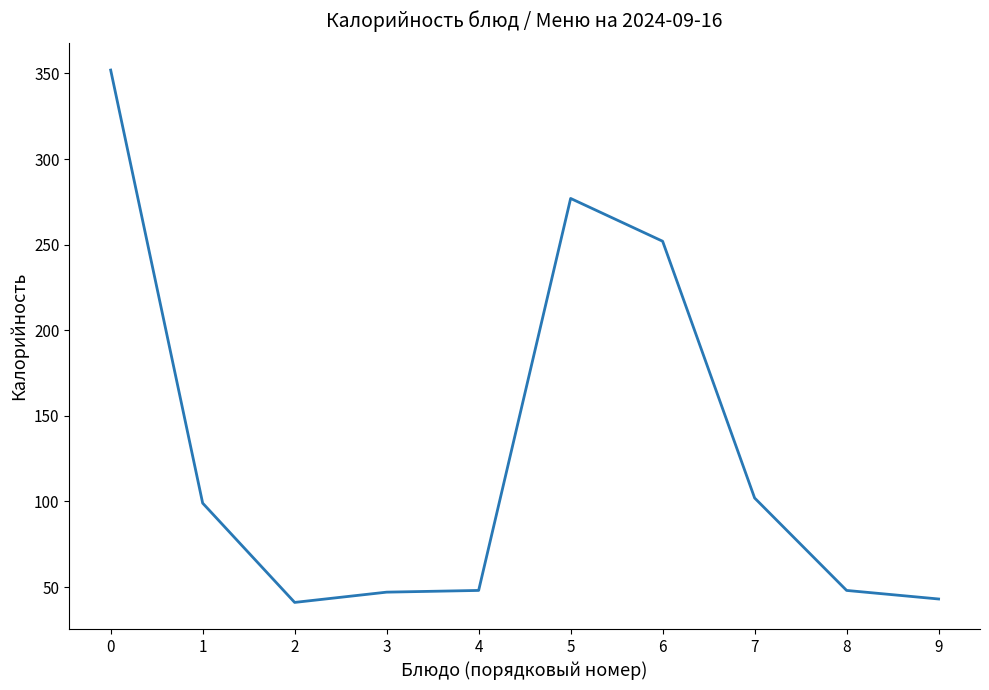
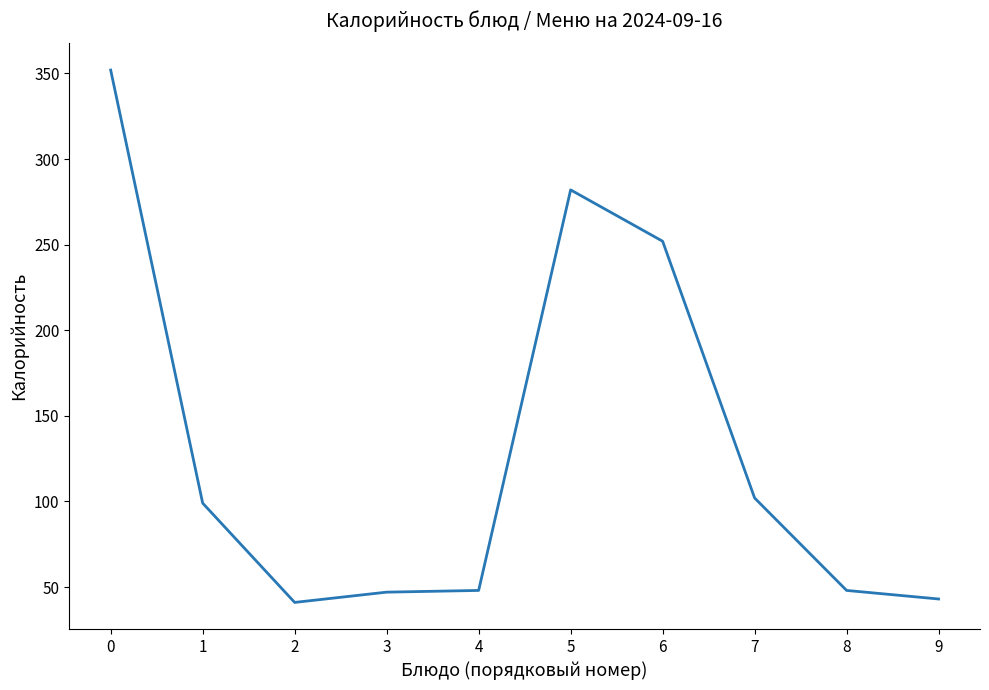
5: 277 -> 282
